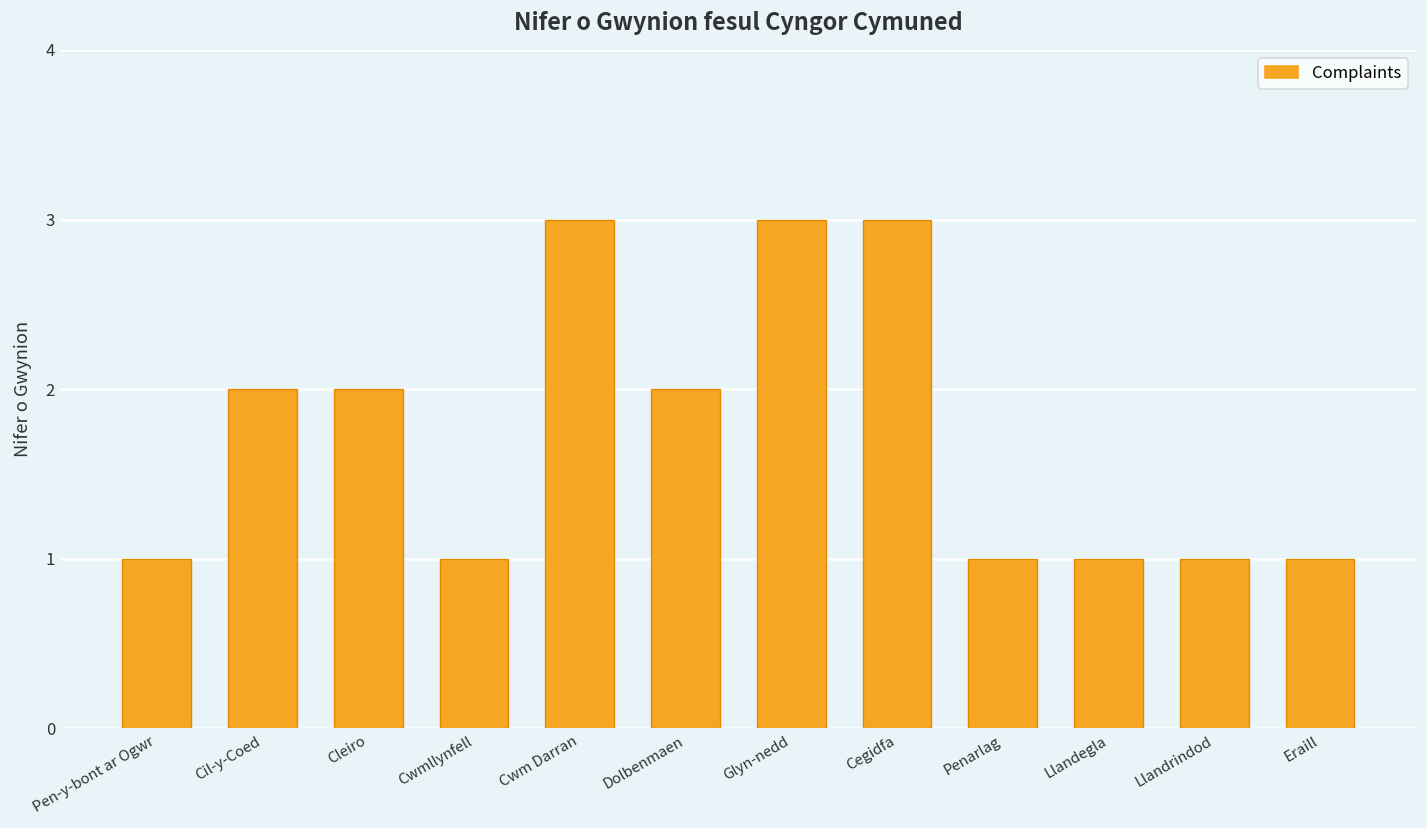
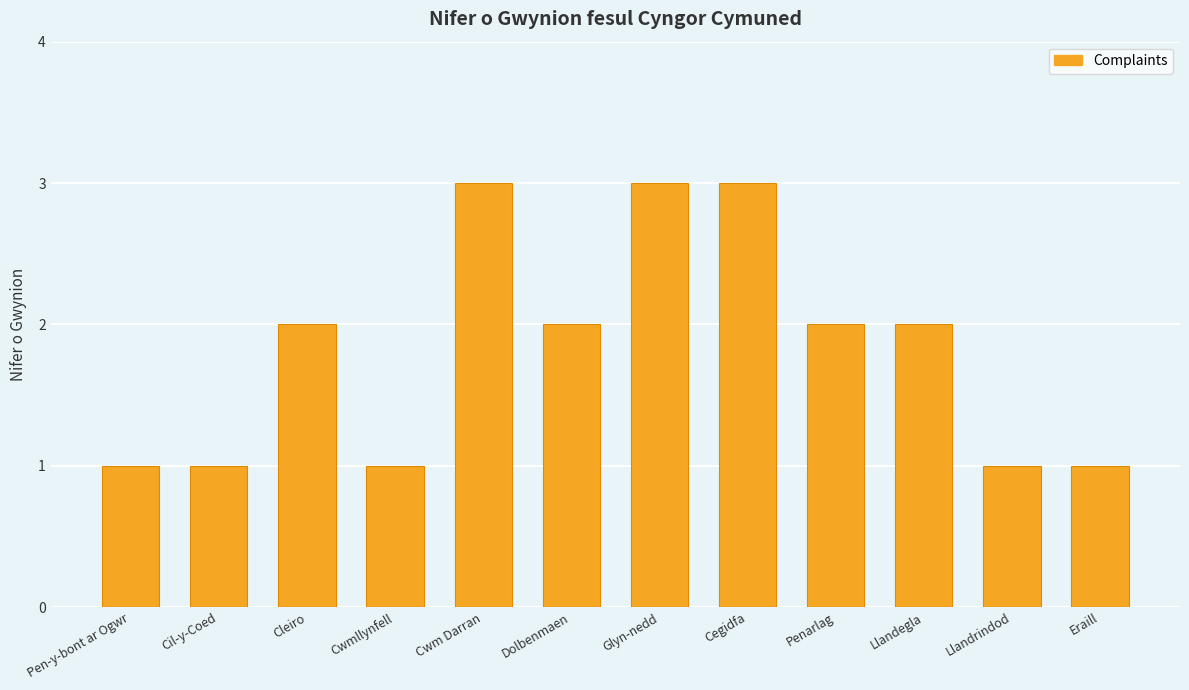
Cil-y-Coed: 2 -> 1
Penarlag: 1 -> 2
Llandegla: 1 -> 2
